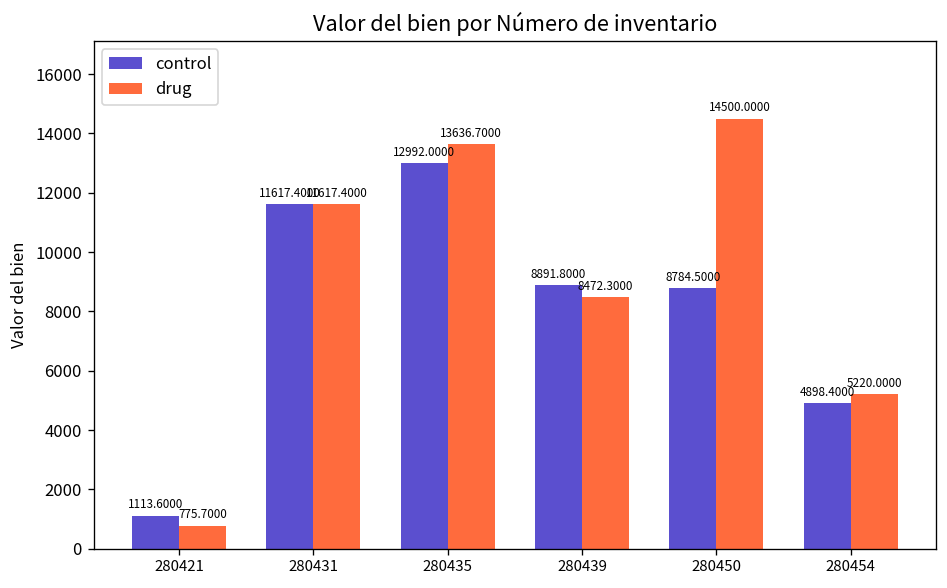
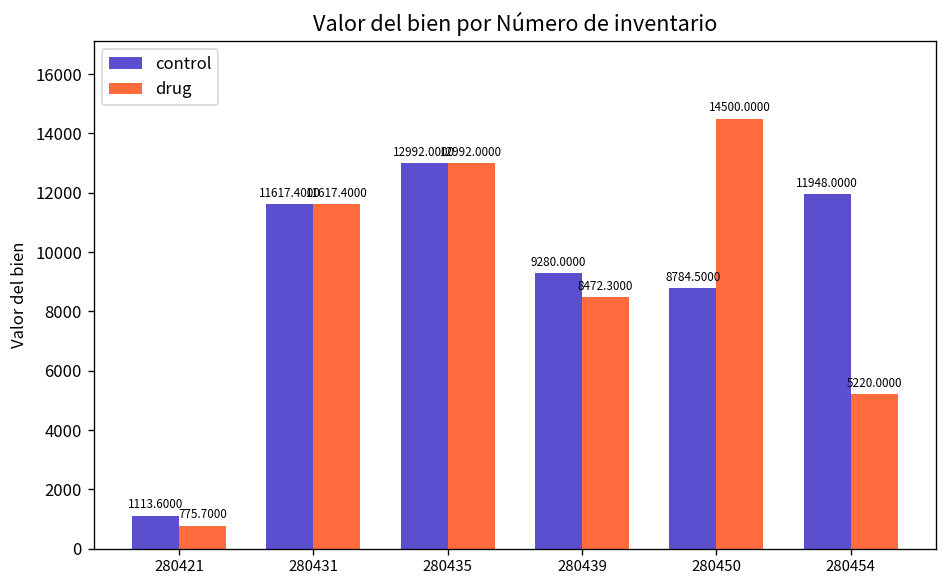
drug, 280435: 13636.7000 -> 12992.0000
control, 280439: 8891.8000 -> 9280.0000
control, 280454: 4898.4000 -> 11948.0000
